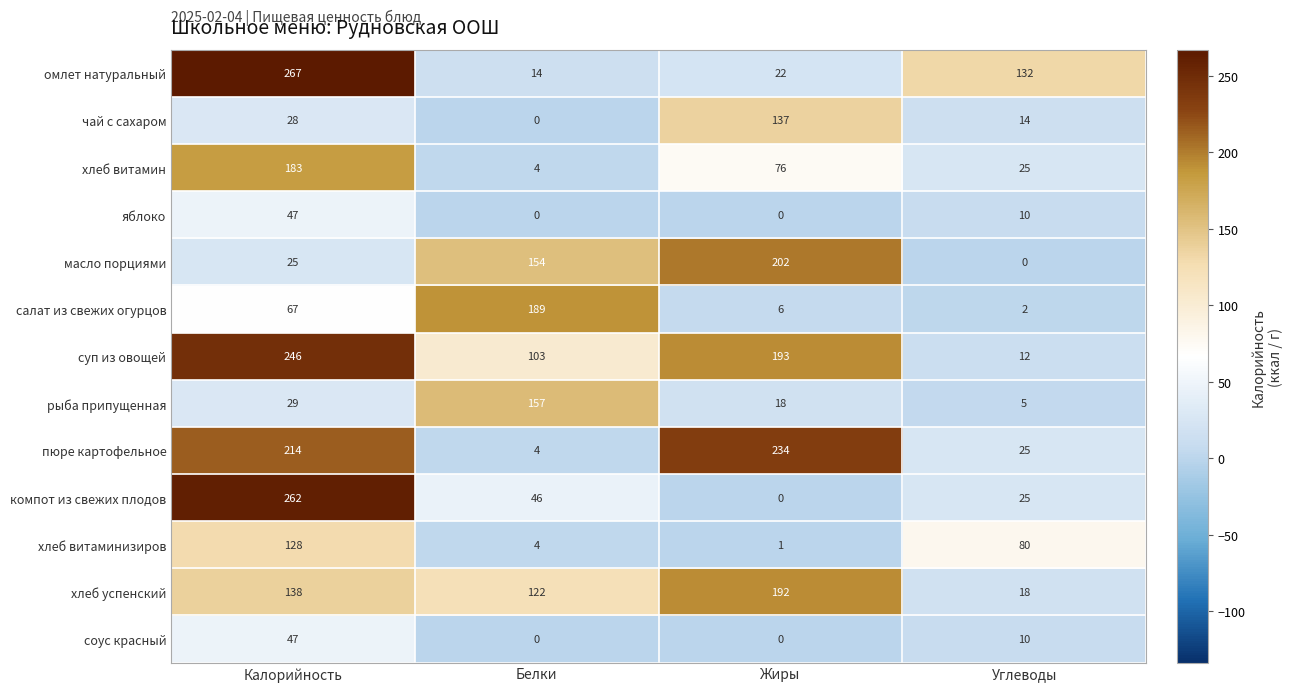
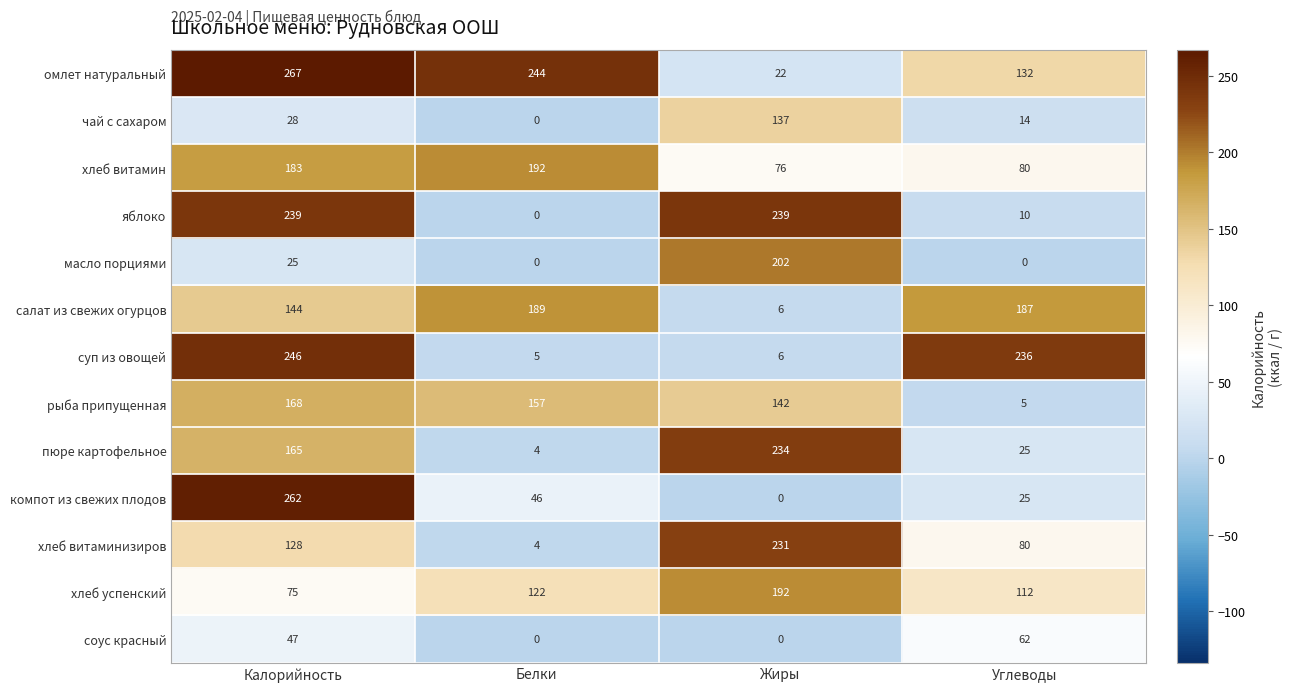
омлет натуральный, Белки: 14 -> 244
хлеб витамин, Белки: 4 -> 192
хлеб витамин, Углеводы: 25 -> 80
яблоко, Калорийность: 47 -> 239
яблоко, Жиры: 0 -> 239
масло порциями, Белки: 154 -> 0
салат из свежих огурцов, Калорийность: 67 -> 144
салат из свежих огурцов, Углеводы: 2 -> 187
суп из овощей, Белки: 103 -> 5
суп из овощей, Жиры: 193 -> 6
суп из овощей, Углеводы: 12 -> 236
рыба припущенная, Калорийность: 29 -> 168
рыба припущенная, Жиры: 18 -> 142
пюре картофельное, Калорийность: 214 -> 165
хлеб витаминизиров, Жиры: 1 -> 231
хлеб успенский, Калорийность: 138 -> 75
хлеб успенский, Углеводы: 18 -> 112
соус красный, Углеводы: 10 -> 62
